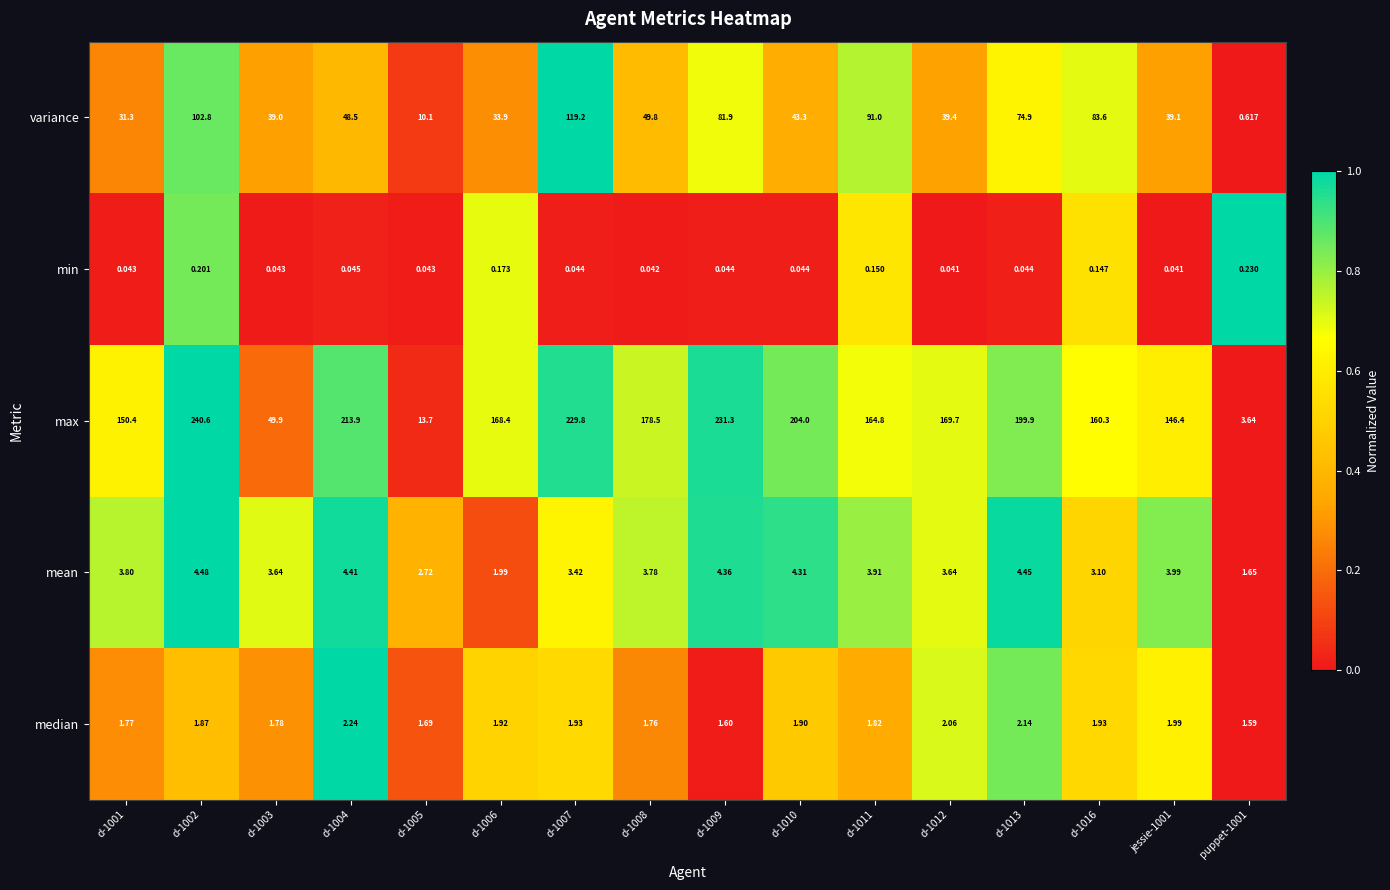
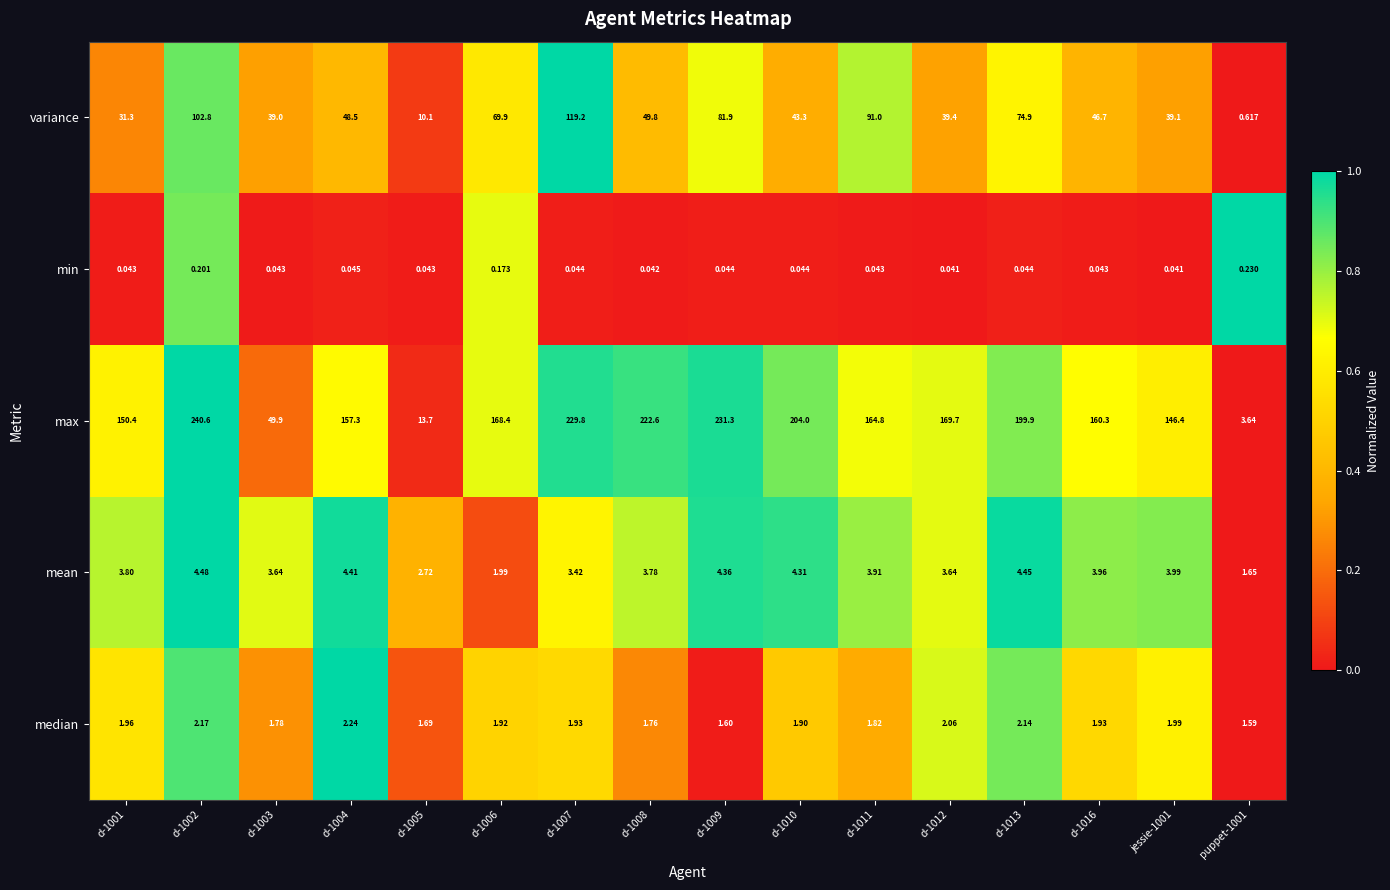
variance, d-1006: 33.9 -> 69.9
variance, d-1016: 83.6 -> 46.7
min, d-1011: 0.150 -> 0.043
min, d-1016: 0.147 -> 0.043
max, d-1004: 213.9 -> 157.3
max, d-1008: 178.5 -> 222.6
mean, d-1016: 3.10 -> 3.96
median, d-1001: 1.77 -> 1.96
median, d-1002: 1.87 -> 2.17
